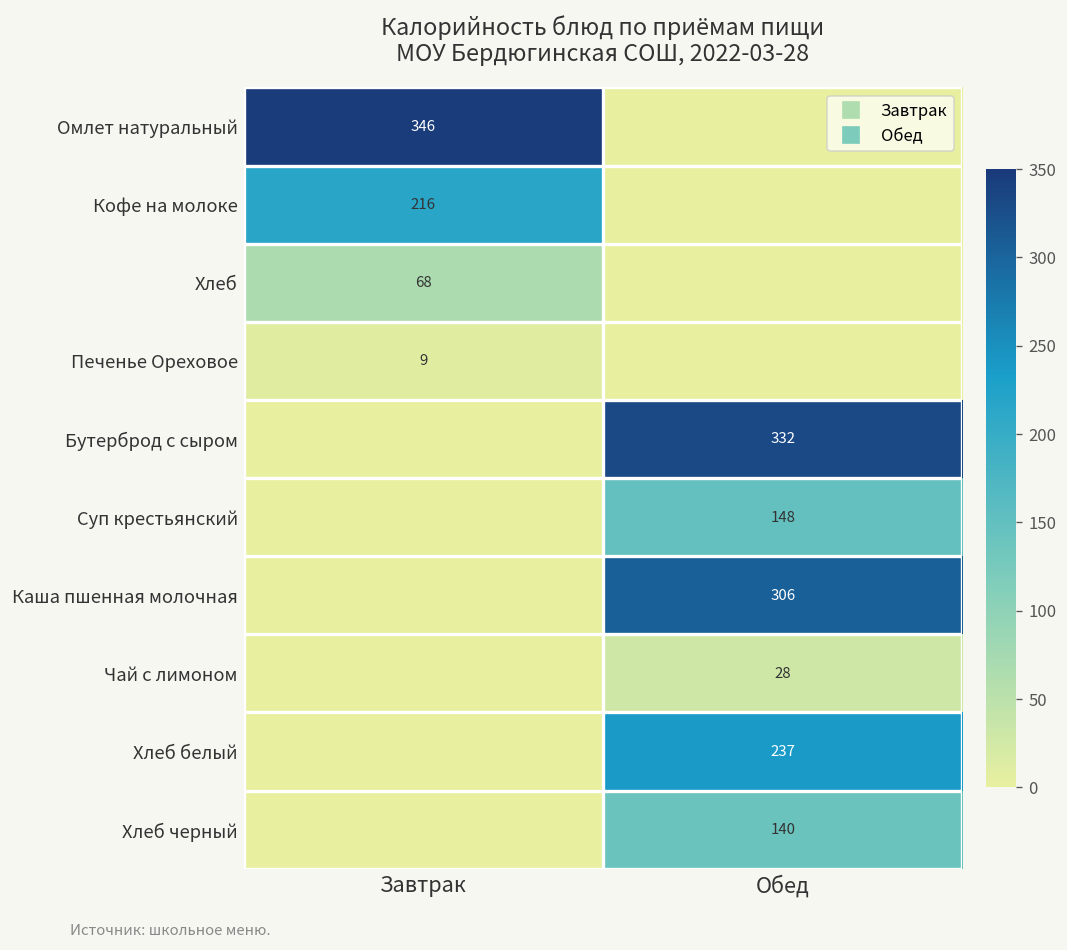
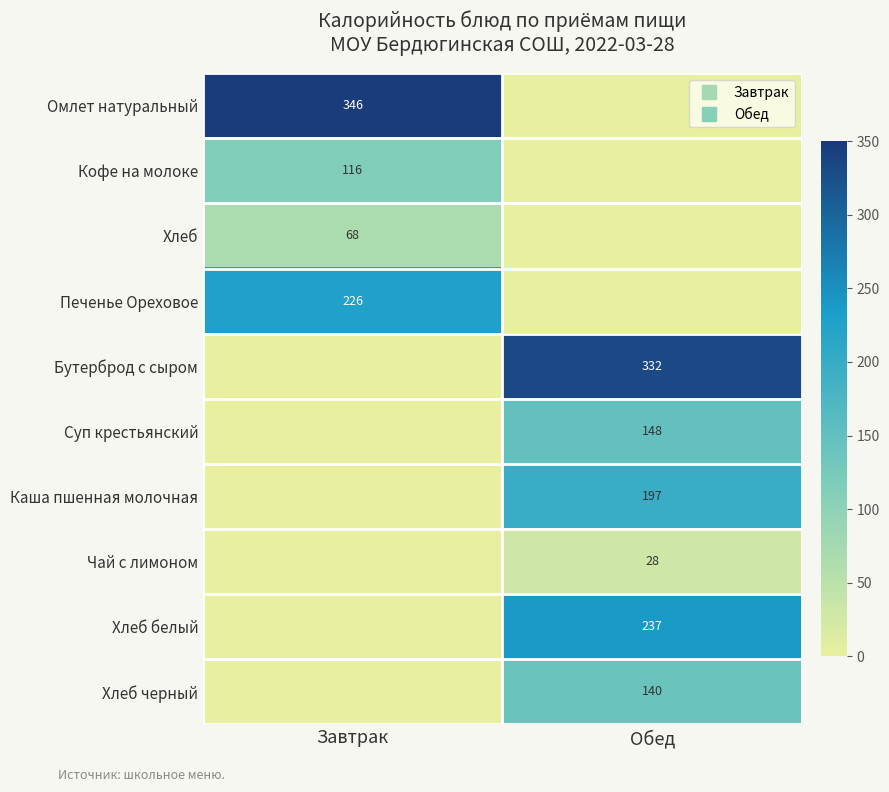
Кофе на молоке, Завтрак: 216 -> 116
Печенье Ореховое, Завтрак: 9 -> 226
Каша пшенная молочная, Обед: 306 -> 197
